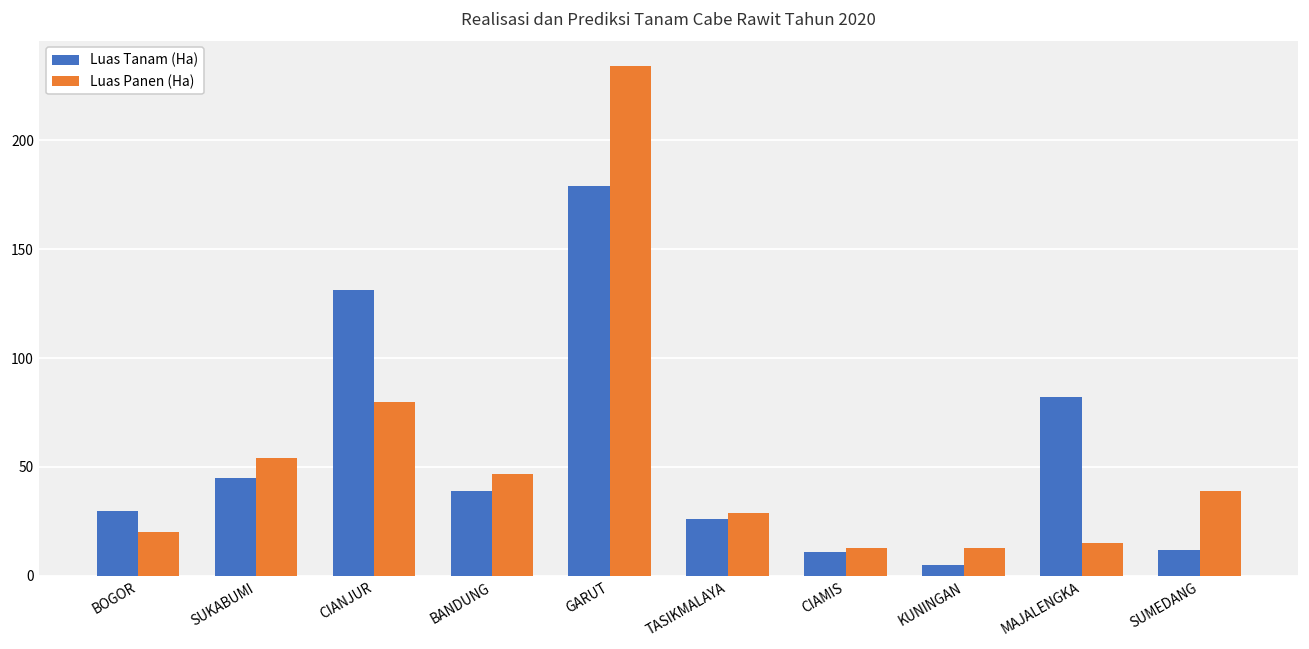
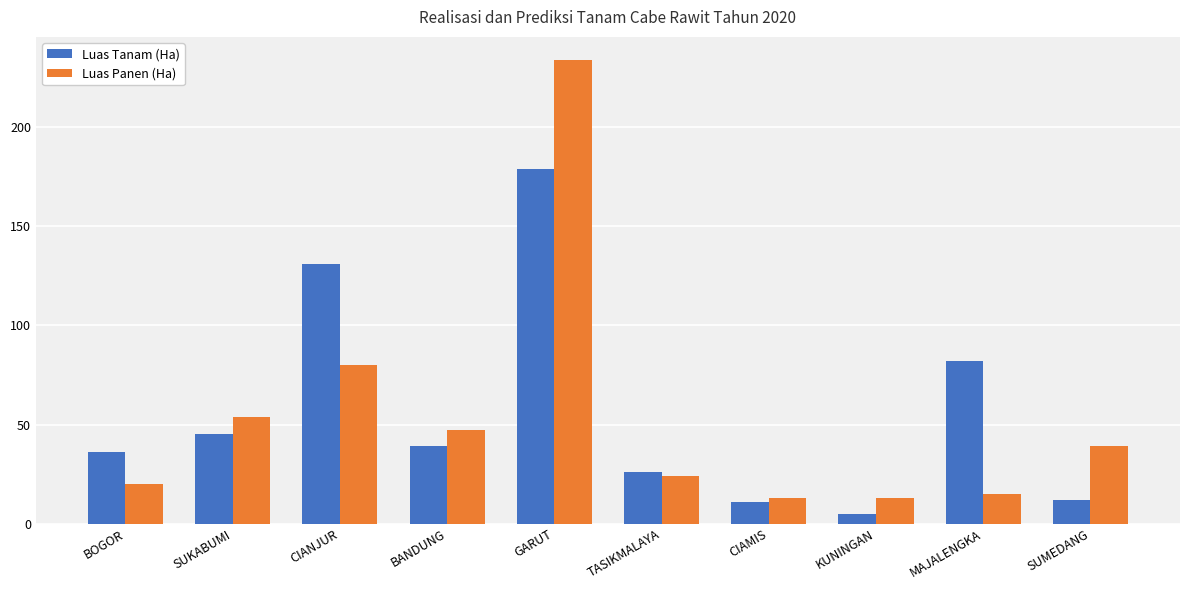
Luas Tanam (Ha), BOGOR: 30 -> 36
Luas Panen (Ha), TASIKMALAYA: 29 -> 24
